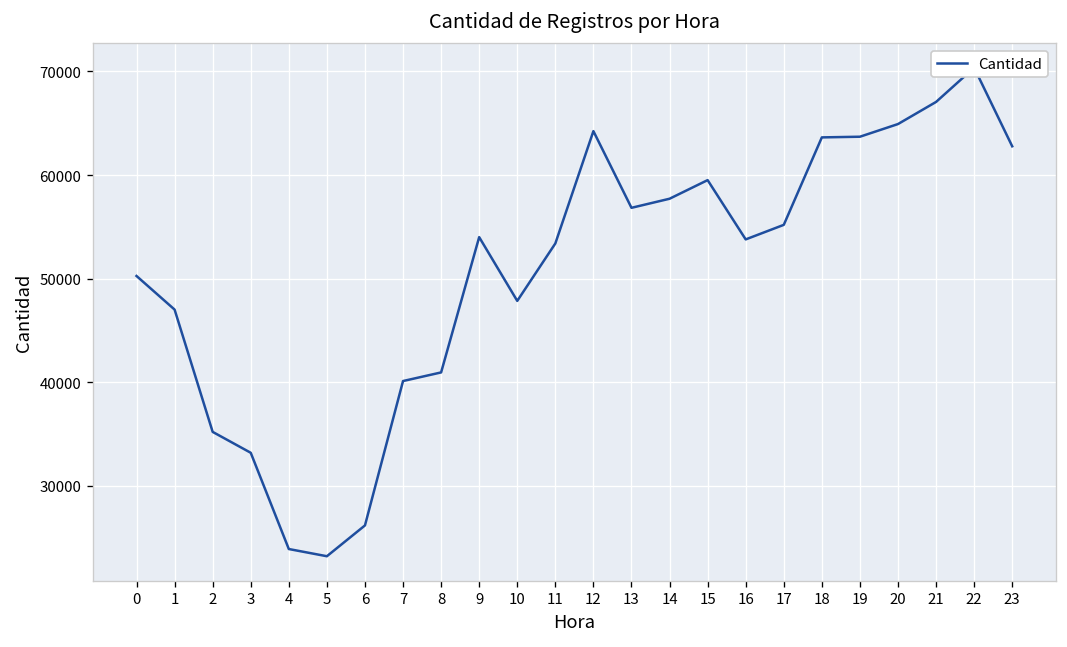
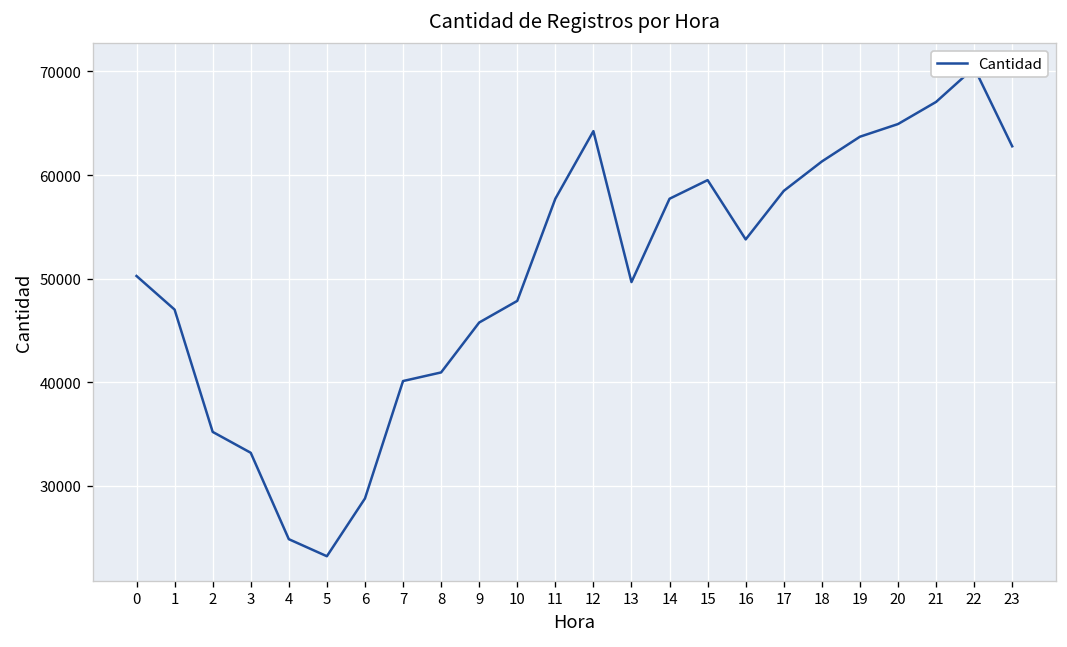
4: 24000 -> 25000
6: 26000 -> 29000
9: 54000 -> 46000
11: 53000 -> 58000
13: 57000 -> 50000
17: 55000 -> 58000
18: 64000 -> 61000
